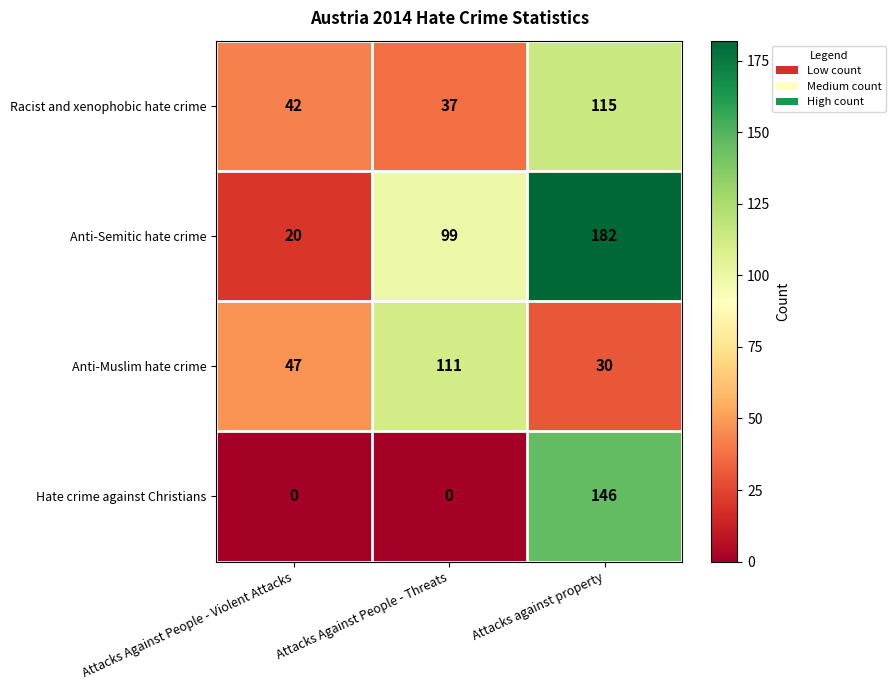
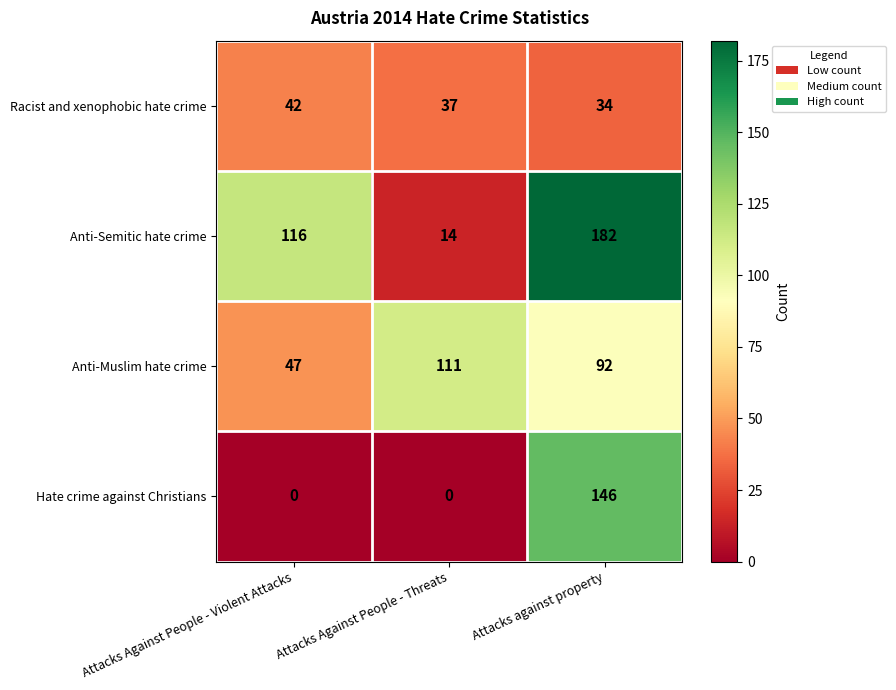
Racist and xenophobic hate crime, Attacks against property: 115 -> 34
Anti-Semitic hate crime, Attacks Against People - Violent Attacks: 20 -> 116
Anti-Semitic hate crime, Attacks Against People - Threats: 99 -> 14
Anti-Muslim hate crime, Attacks against property: 30 -> 92
